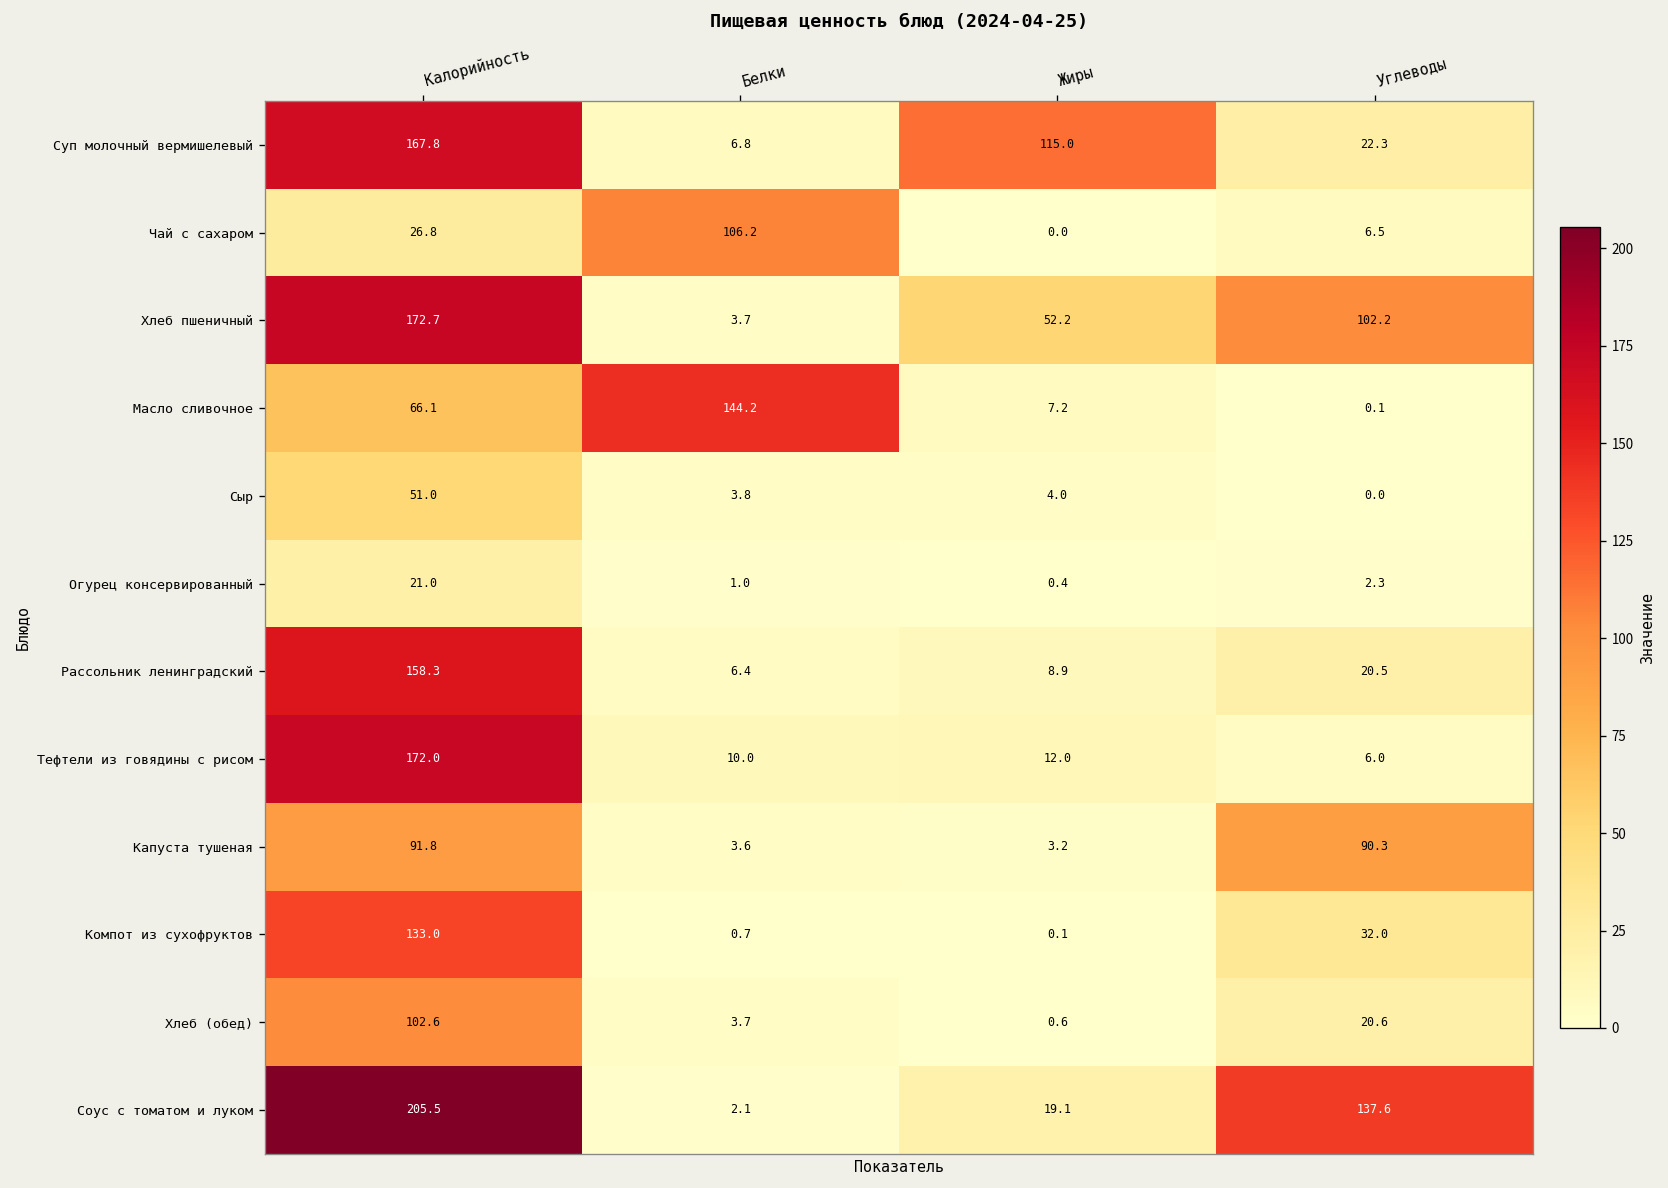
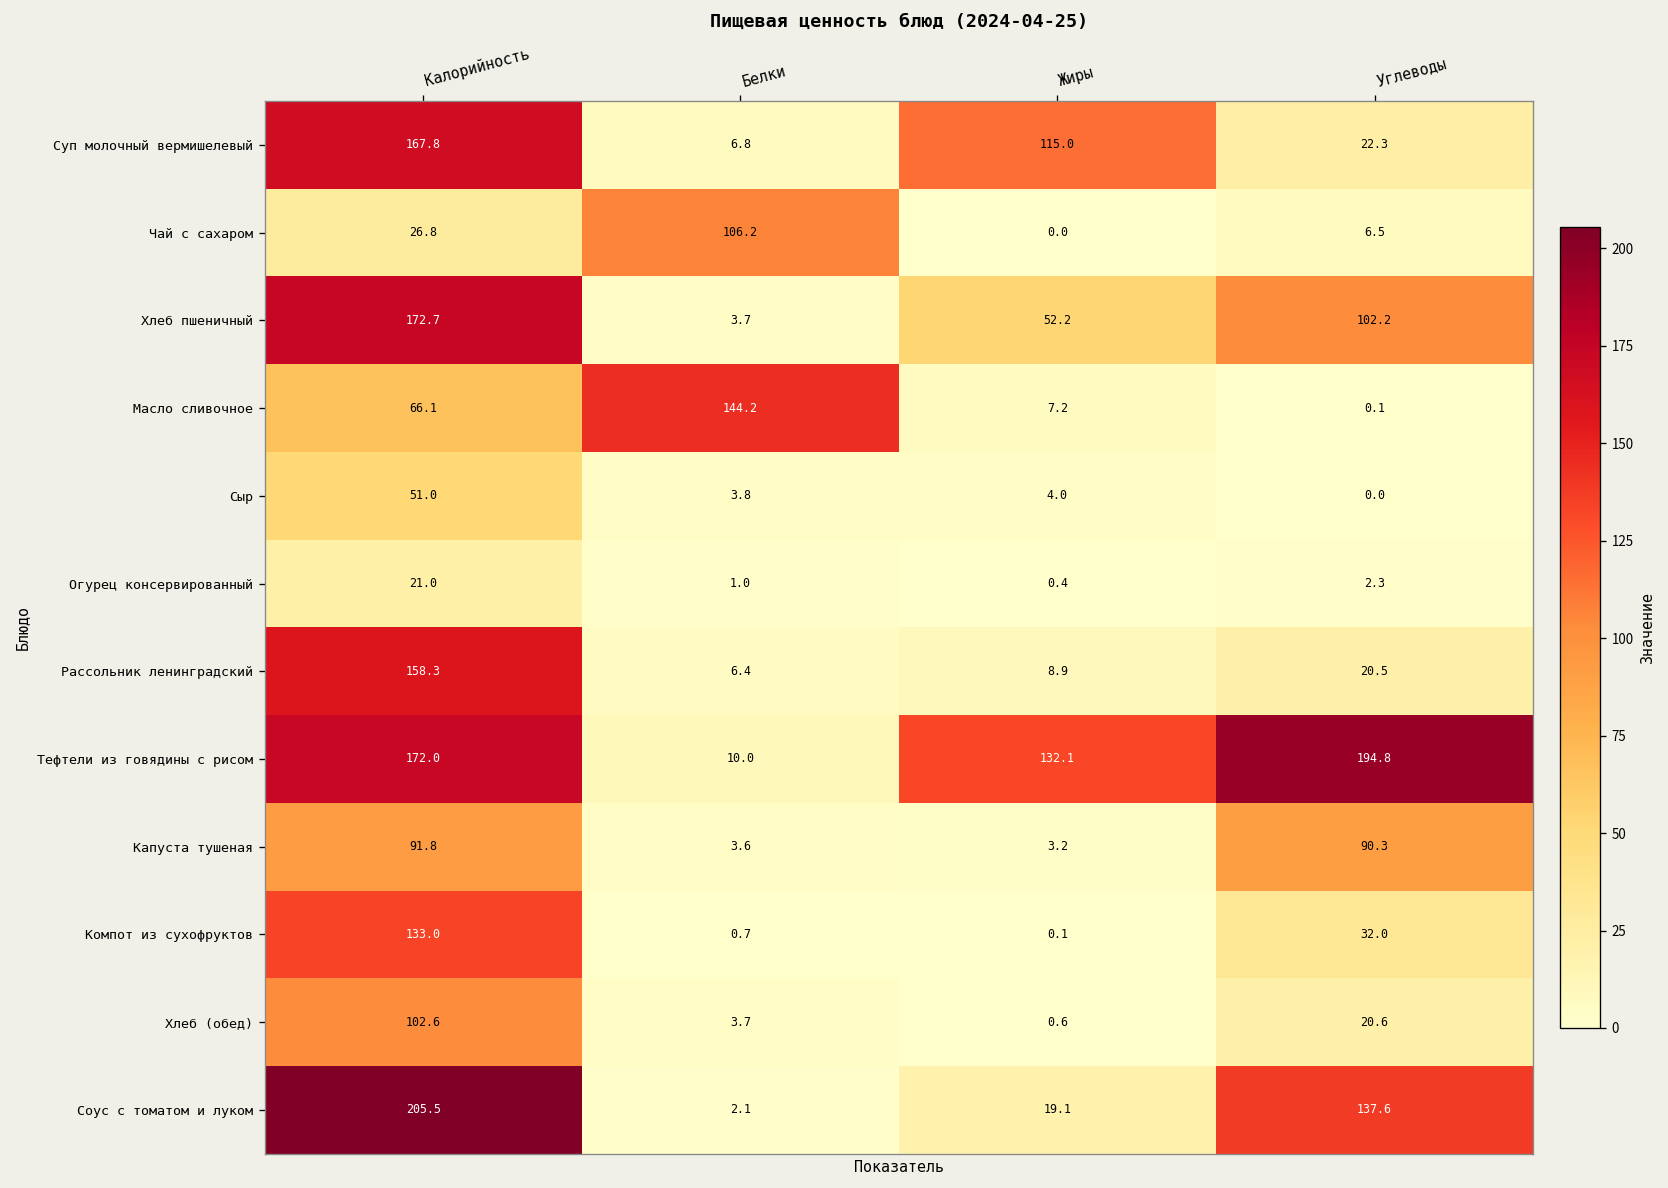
Тефтели из говядины с рисом, Жиры: 12.0 -> 132.1
Тефтели из говядины с рисом, Углеводы: 6.0 -> 194.8
